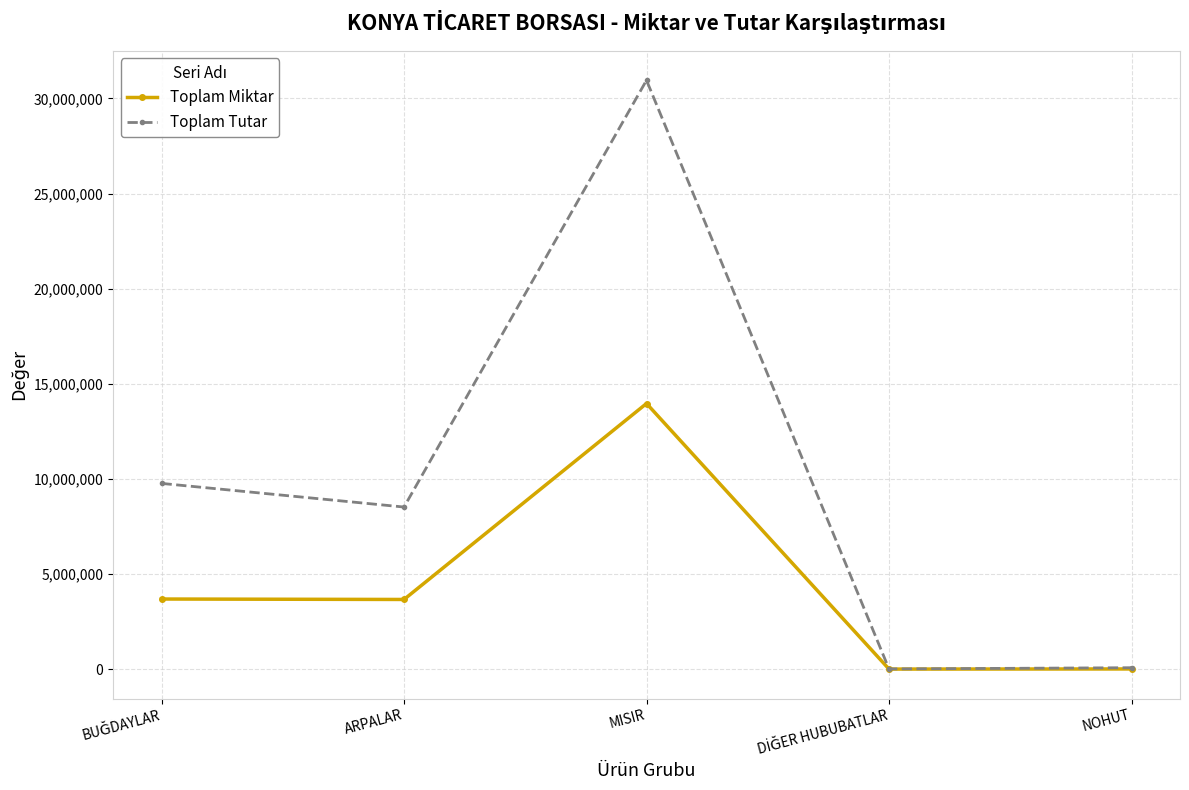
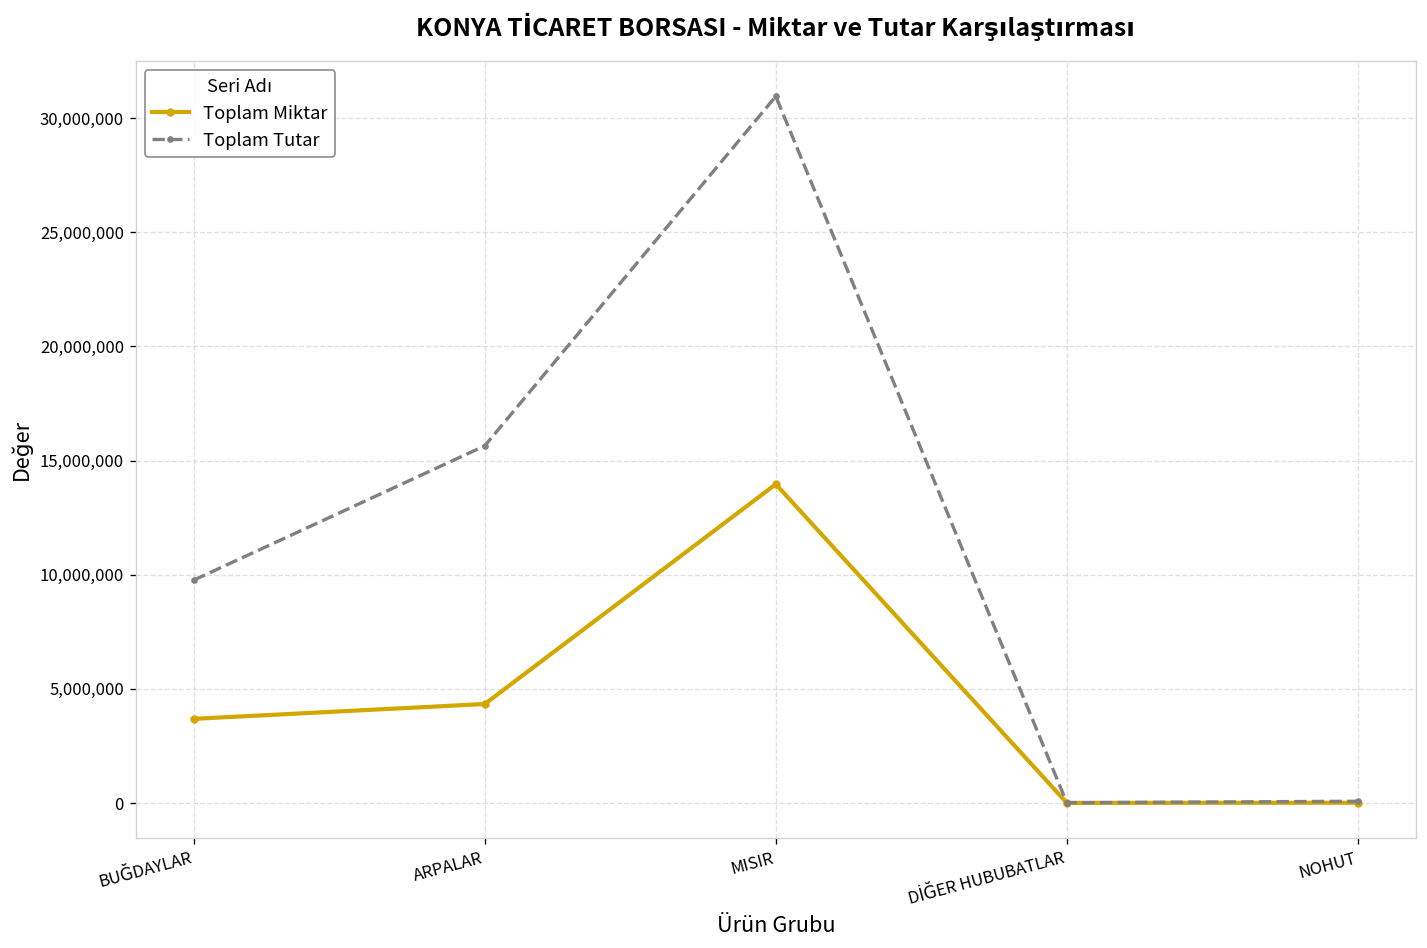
Toplam Miktar, ARPALAR: 3,700,000 -> 4,300,000
Toplam Tutar, ARPALAR: 8,500,000 -> 15,600,000
